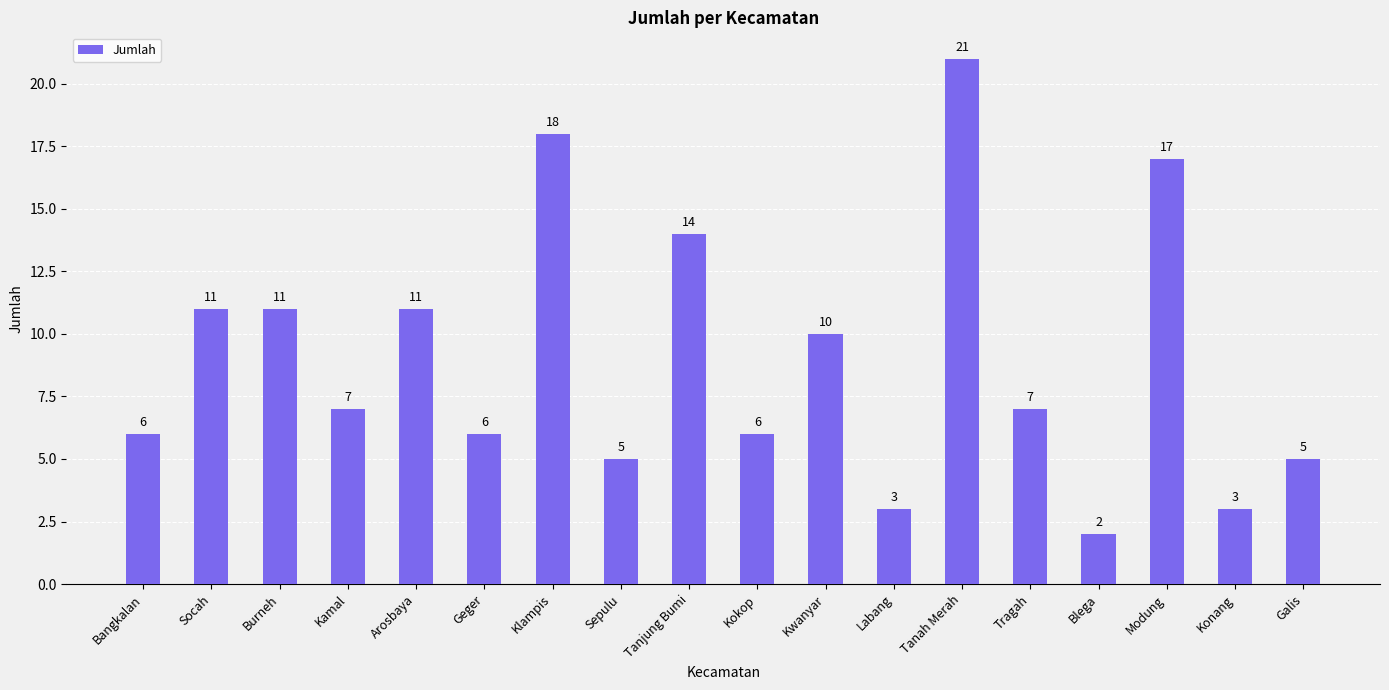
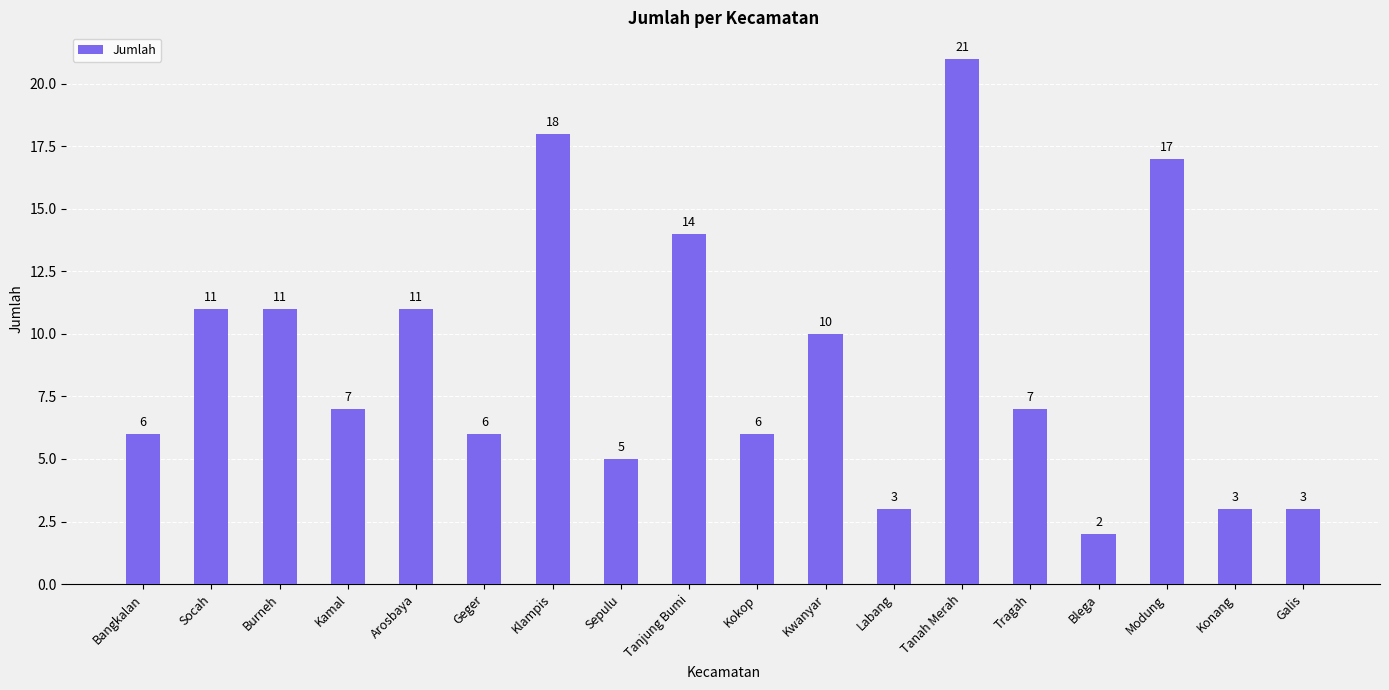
Galis: 5 -> 3
